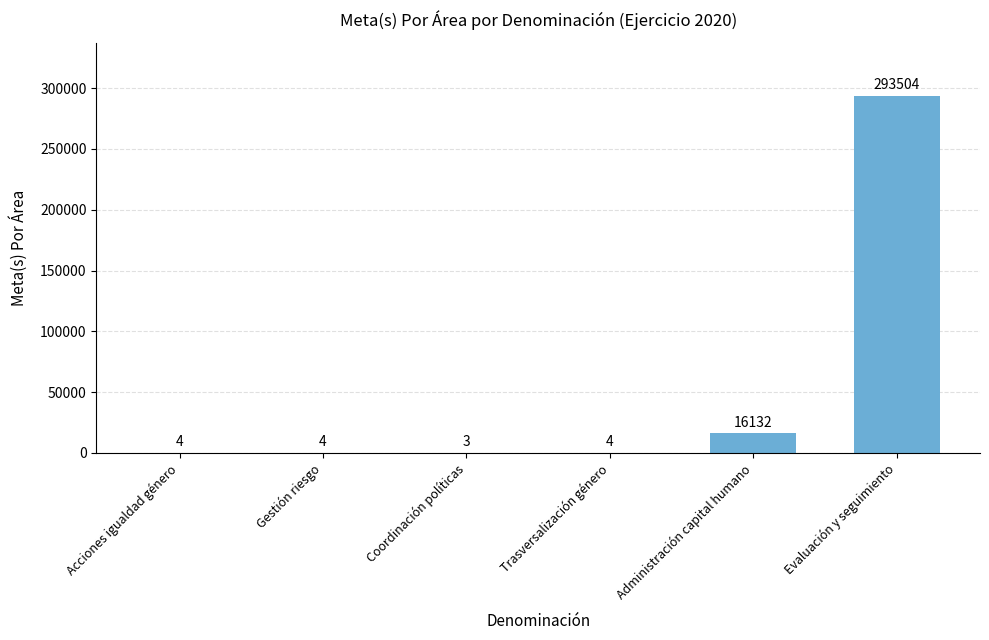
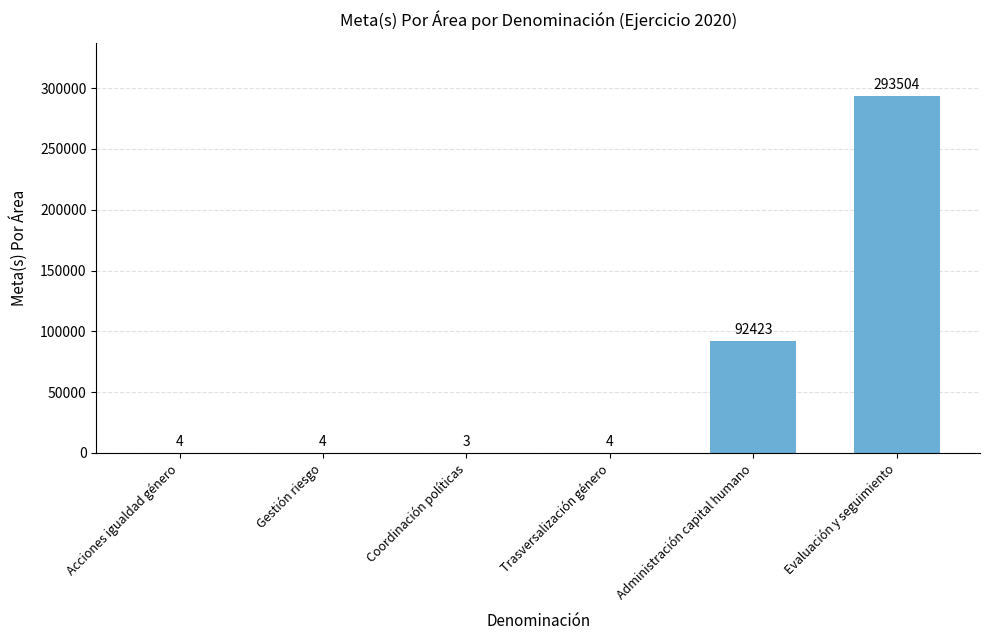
Administración capital humano: 16132 -> 92423
